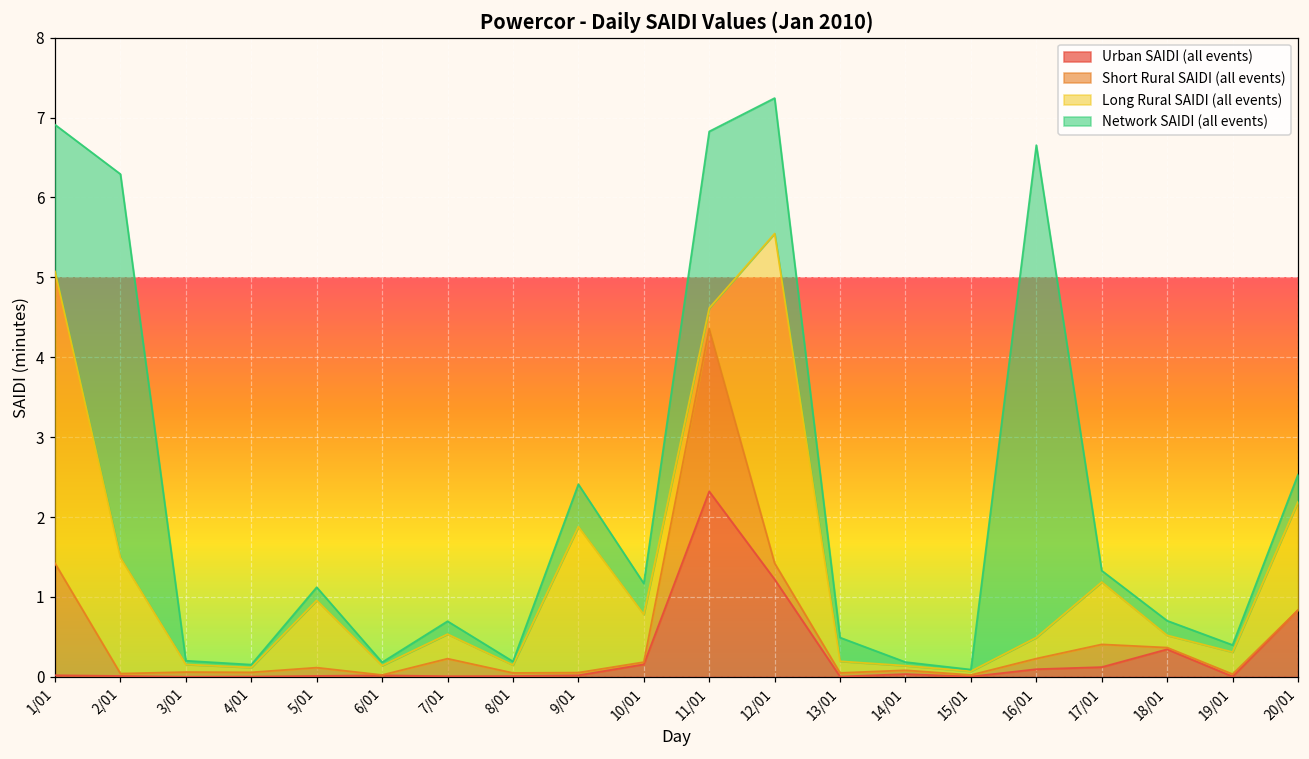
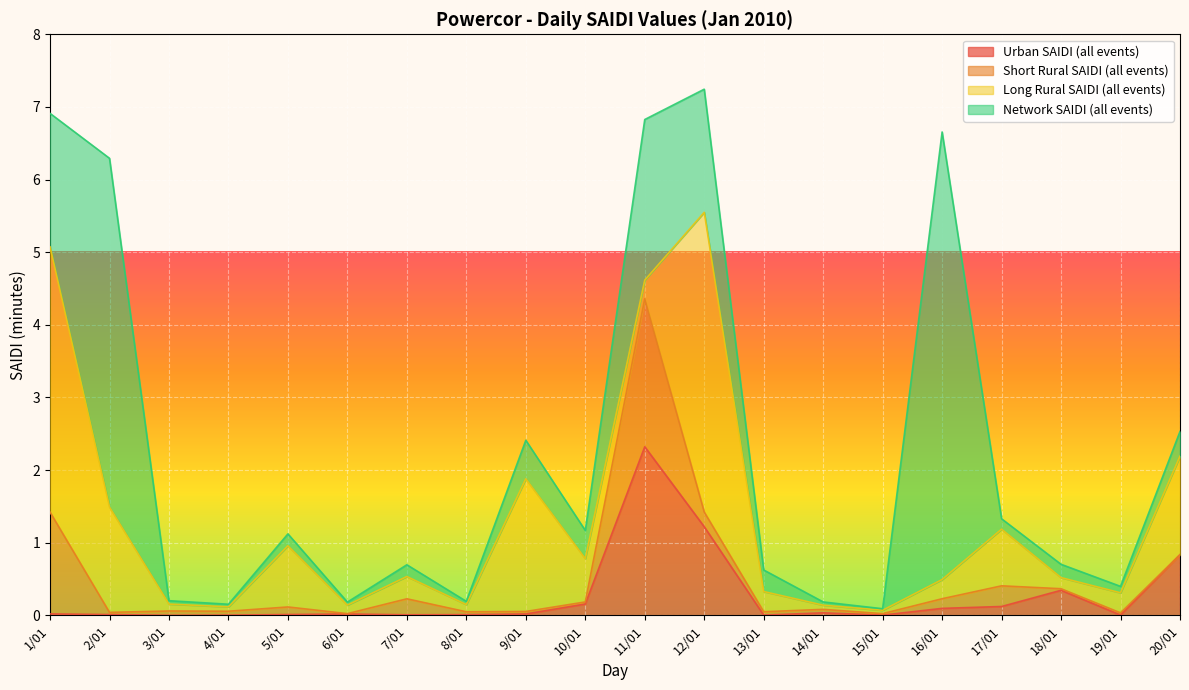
Long Rural SAIDI (all events), 13/01: 0.1 -> 0.3
